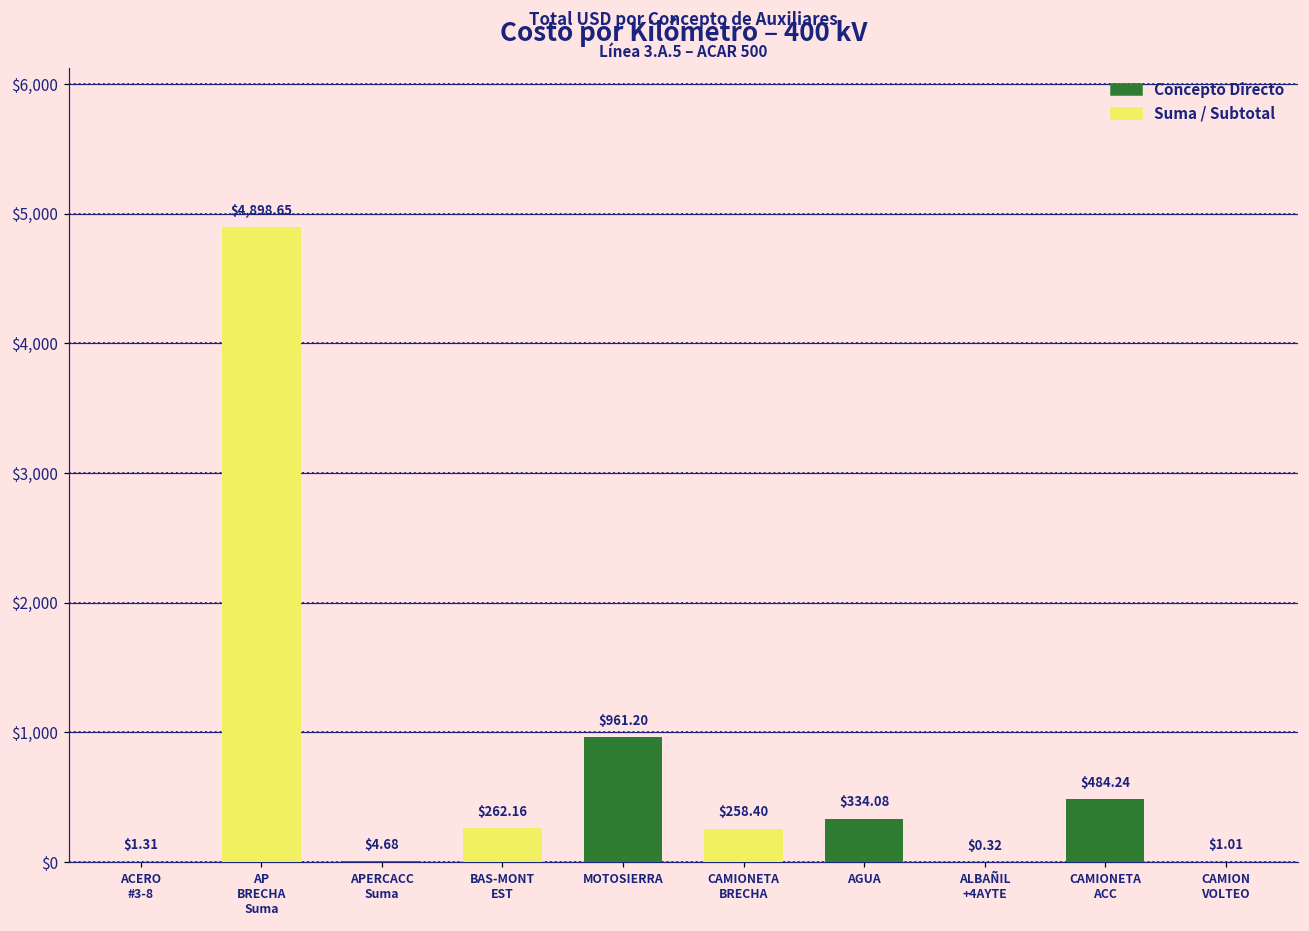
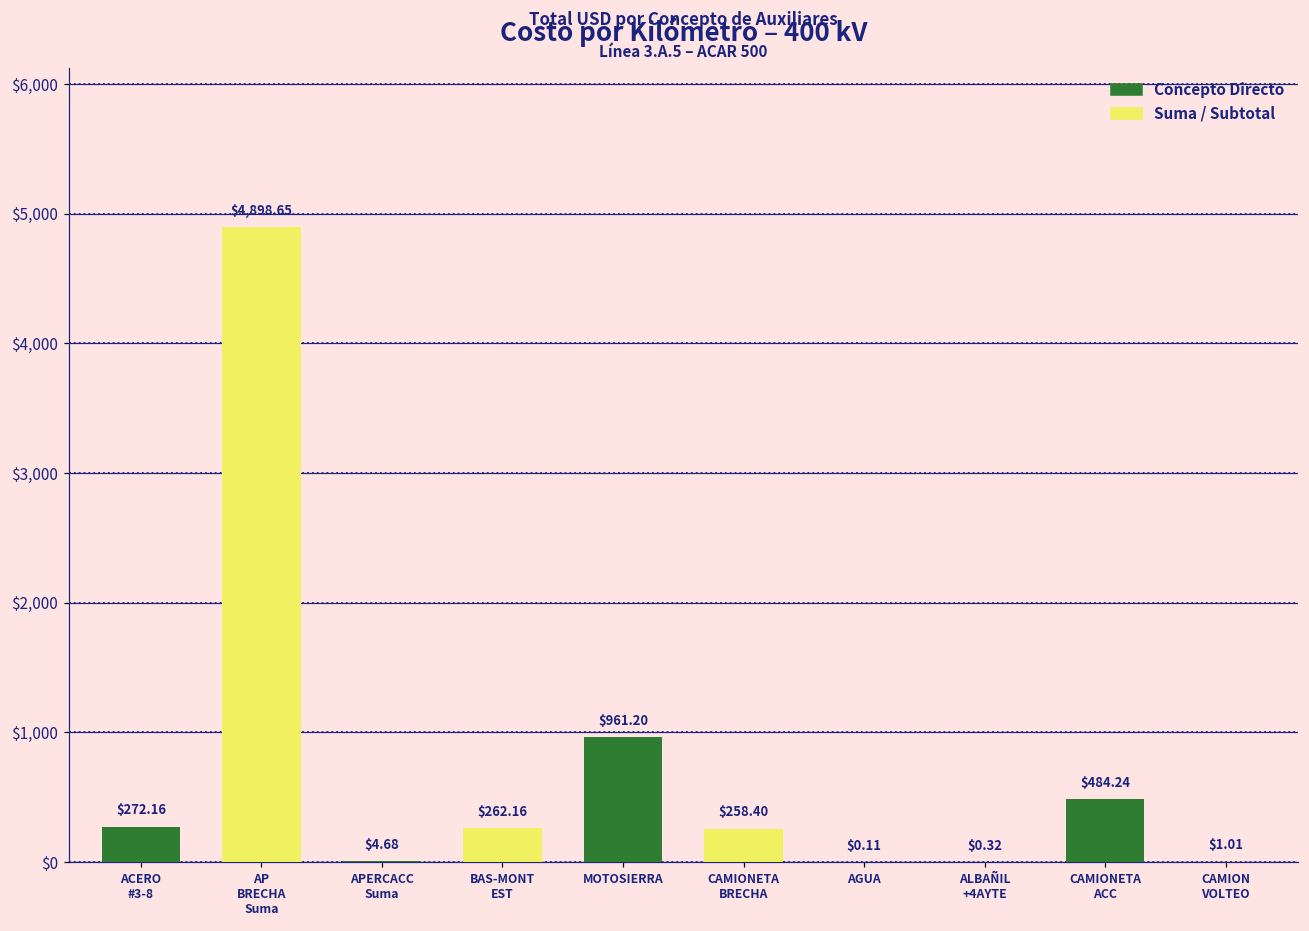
ACERO #3-8: $1.31 -> $272.16
AGUA: $334.08 -> $0.11
